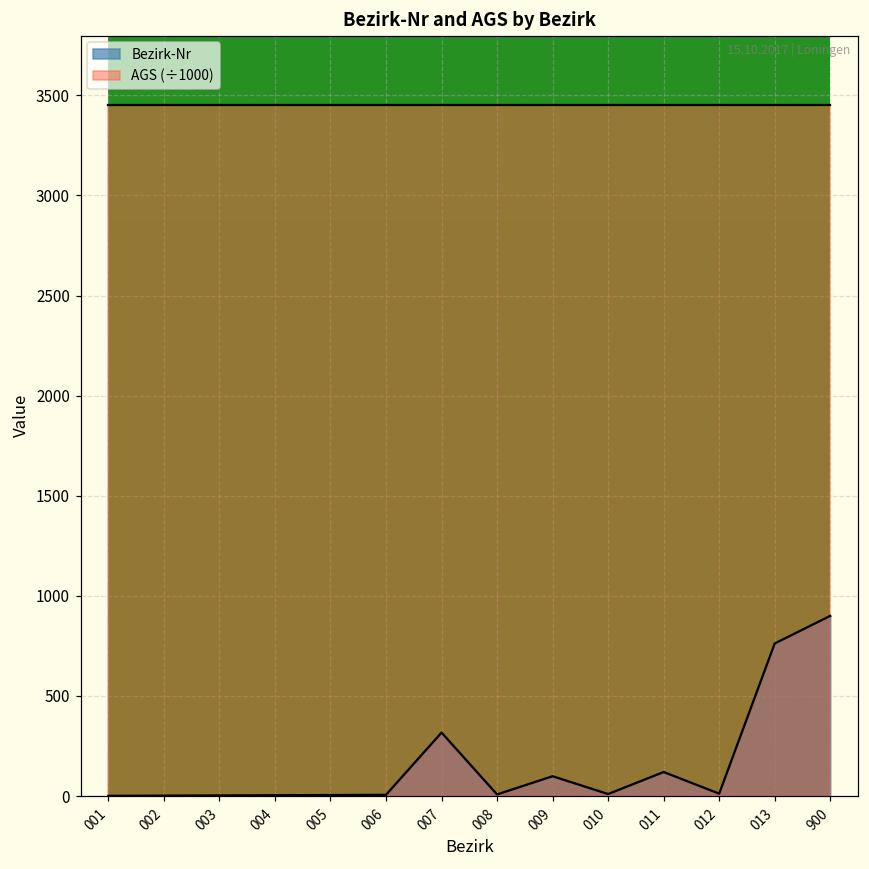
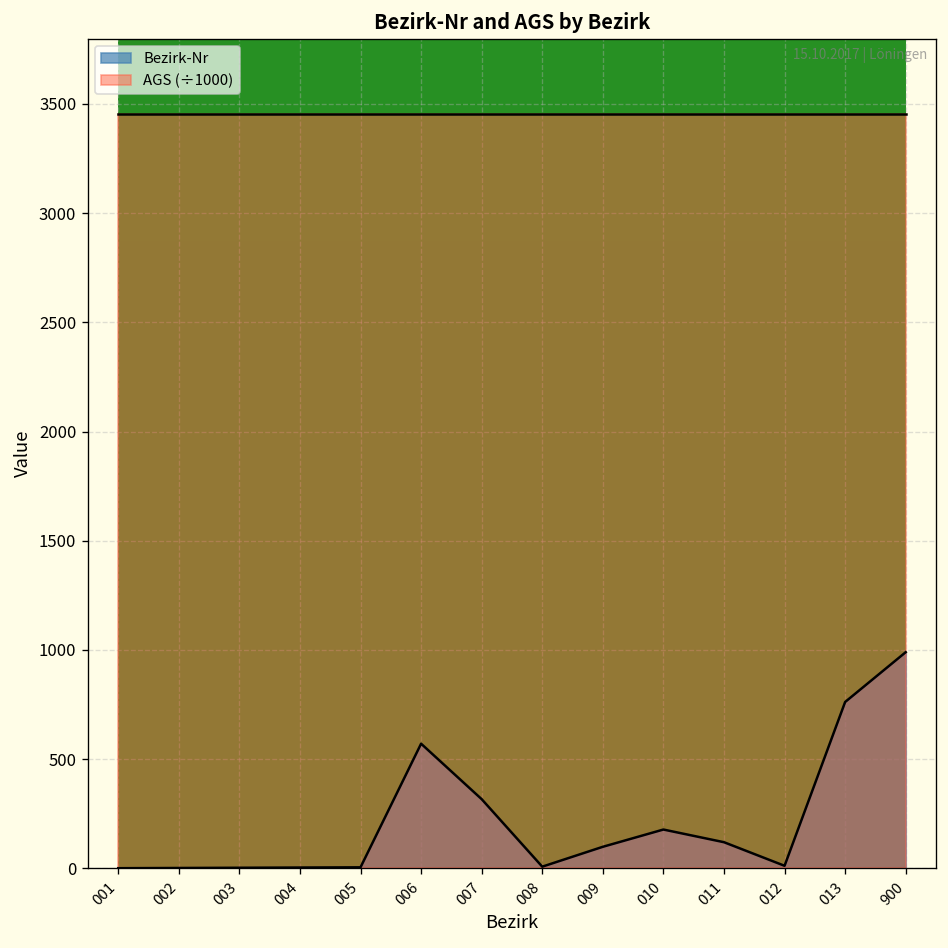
Bezirk-Nr, 006: 10 -> 570
Bezirk-Nr, 010: 10 -> 180
Bezirk-Nr, 900: 900 -> 990
